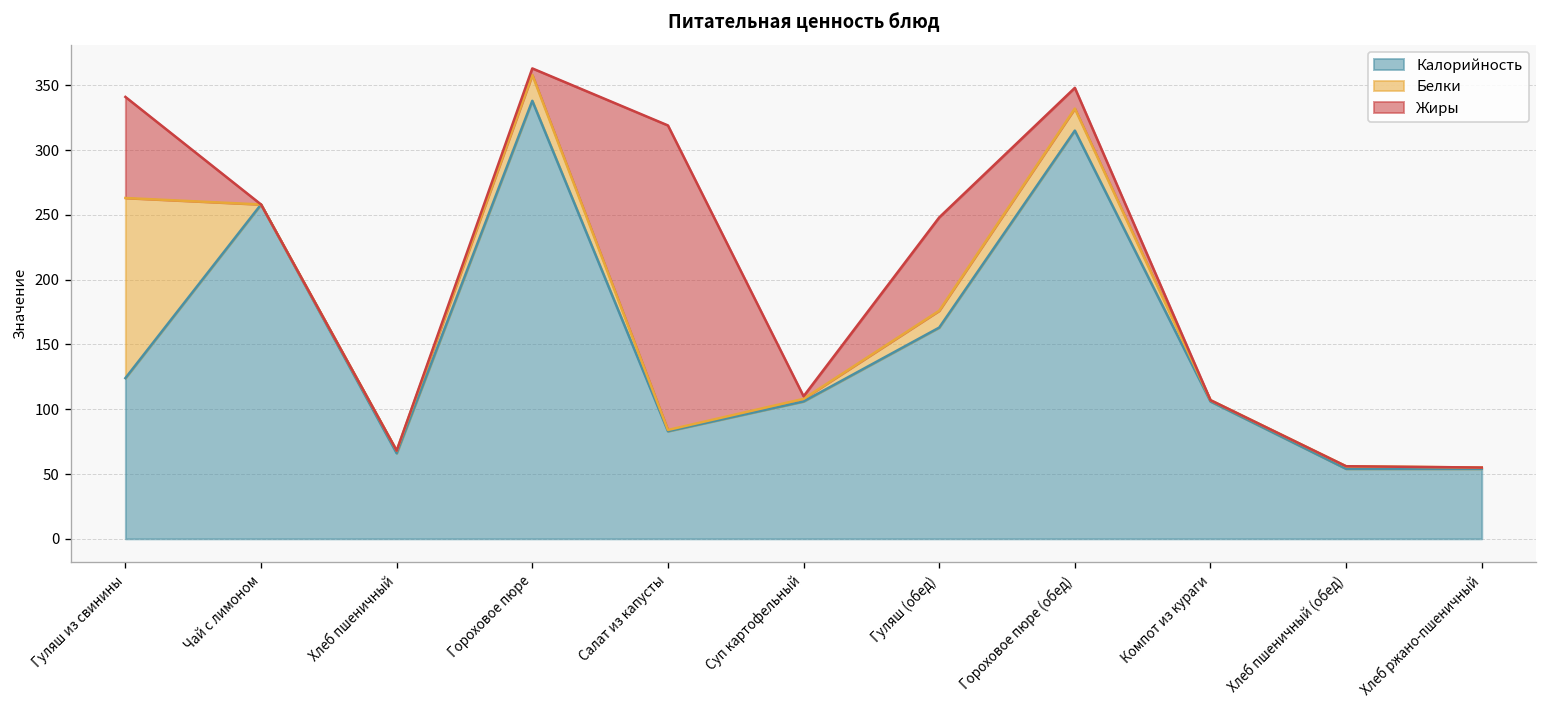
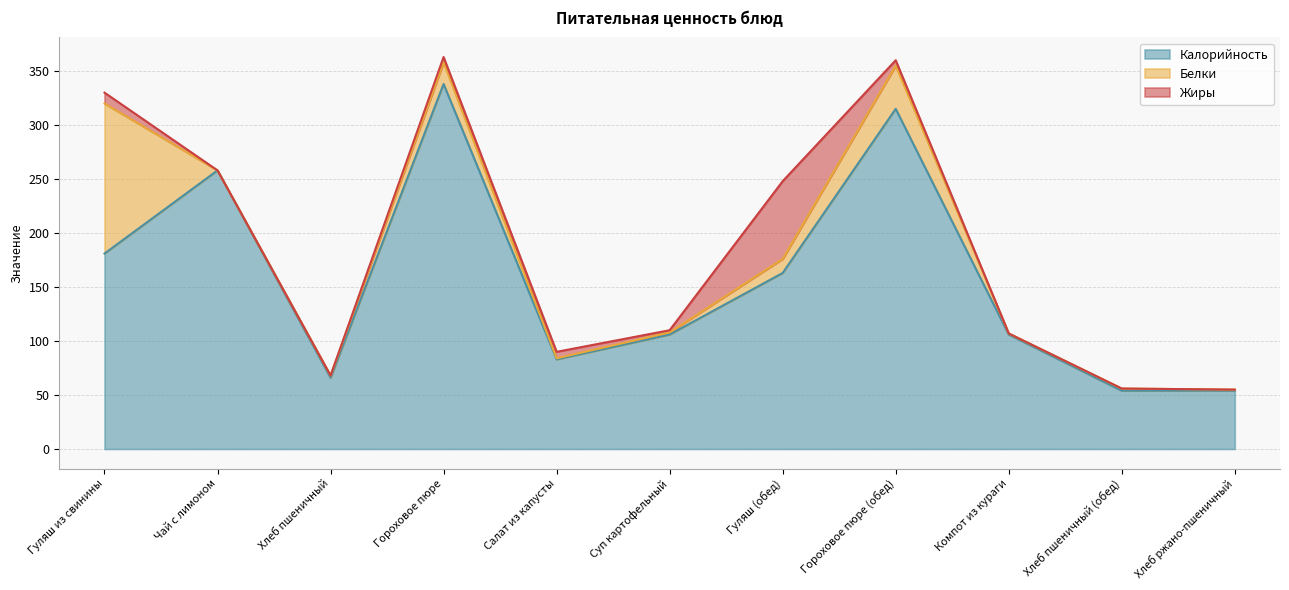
Калорийность, Гуляш из свинины: 124 -> 181
Жиры, Гуляш из свинины: 78 -> 10
Жиры, Салат из капусты: 235 -> 6
Белки, Гороховое пюре (обед): 17 -> 40
Жиры, Гороховое пюре (обед): 16 -> 5
